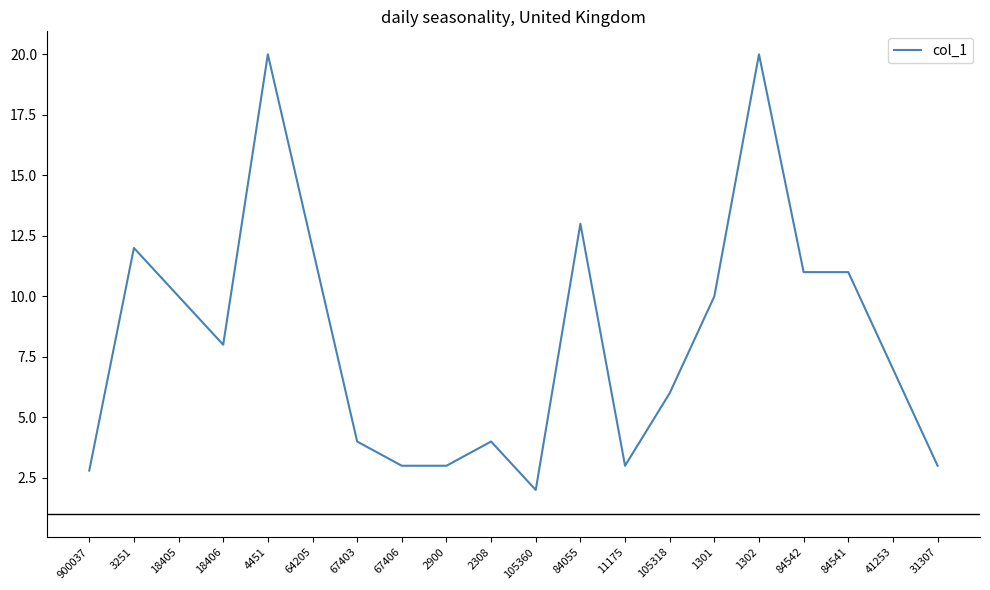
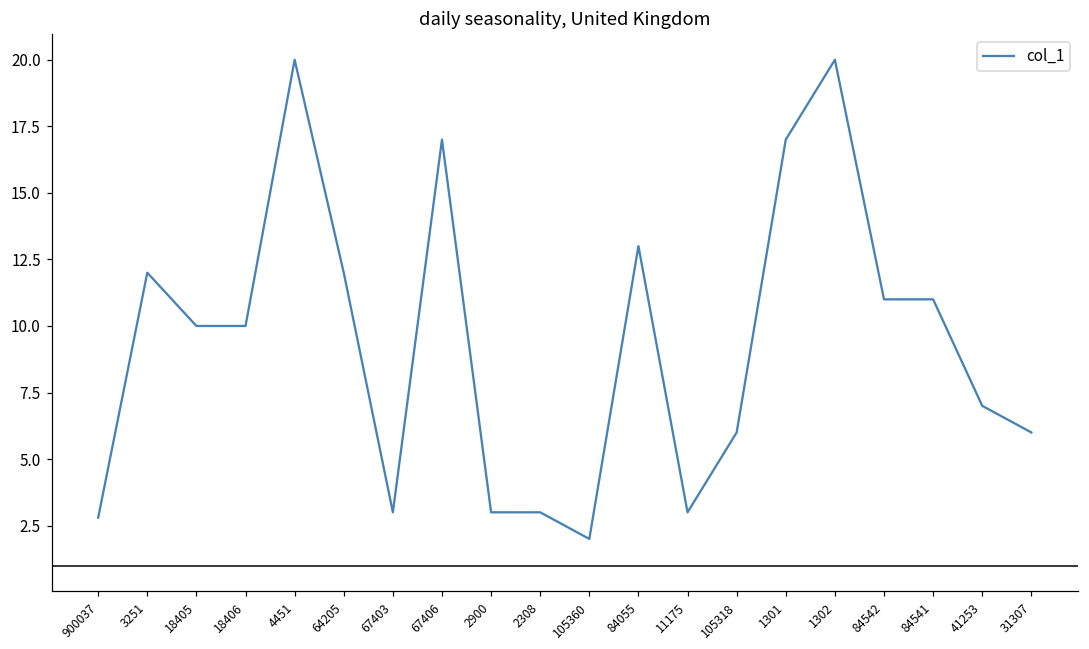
18406: 8 -> 10
67403: 4 -> 3
67406: 3 -> 17
2308: 4 -> 3
1301: 10 -> 17
31307: 3 -> 6
